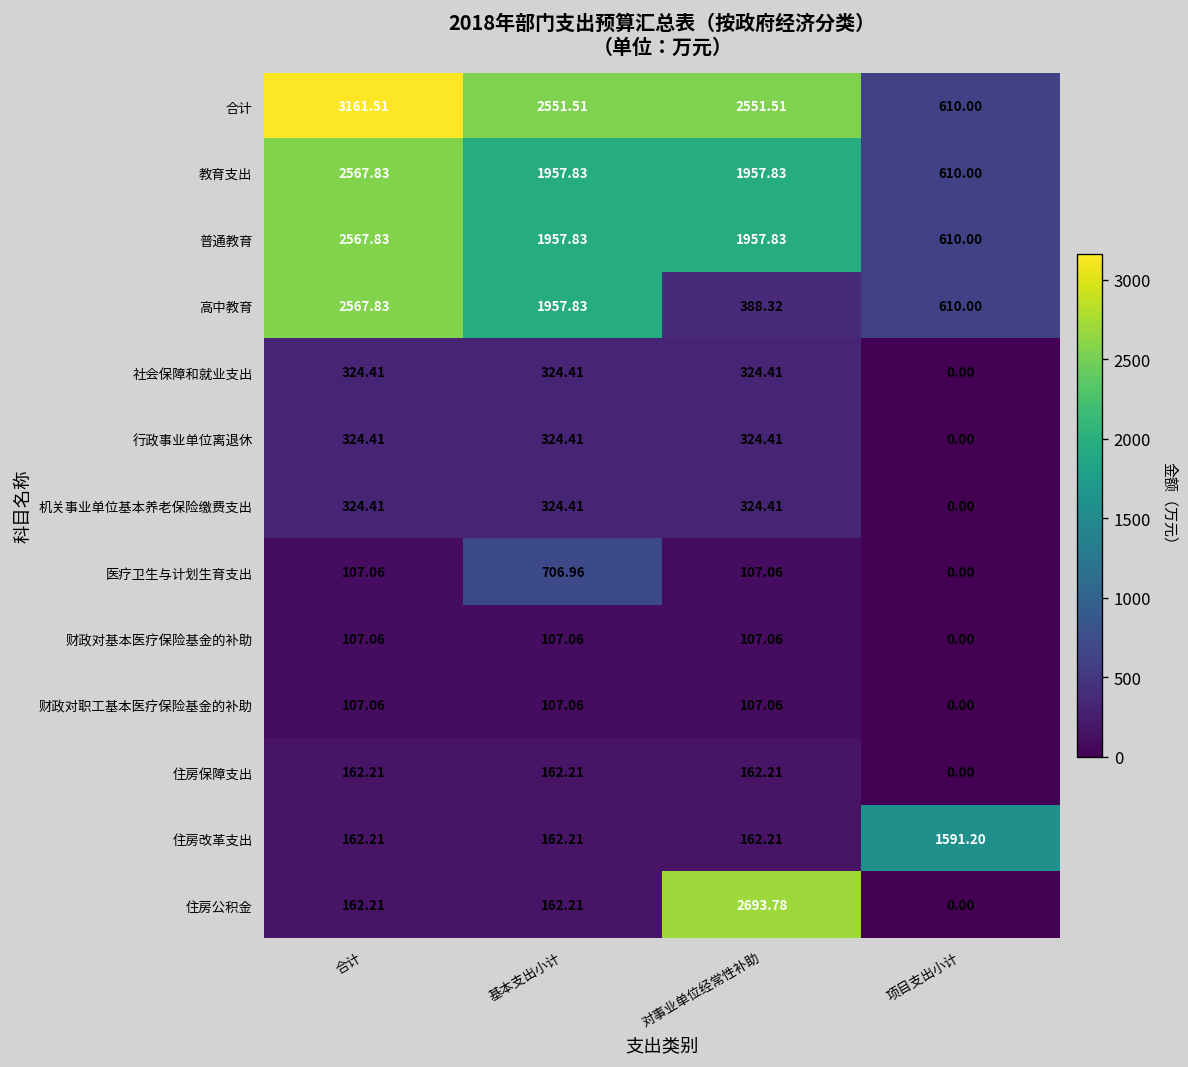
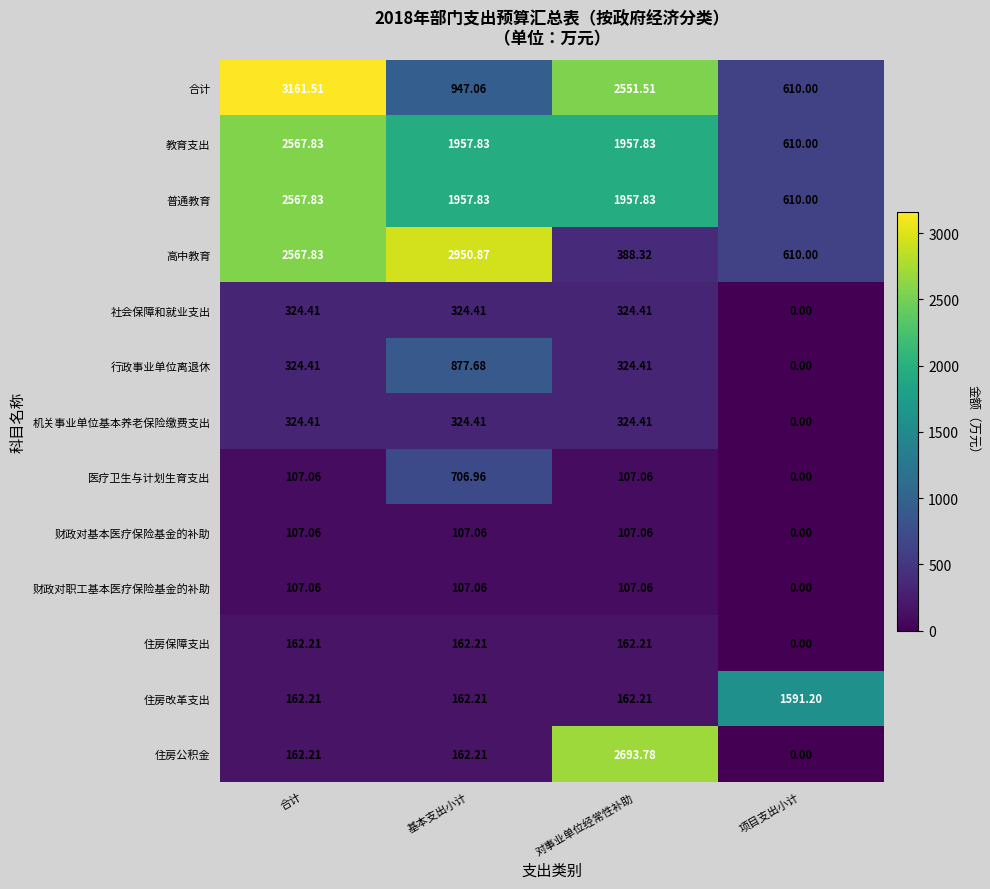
合计, 基本支出小计: 2551.51 -> 947.06
高中教育, 基本支出小计: 1957.83 -> 2950.87
行政事业单位离退休, 基本支出小计: 324.41 -> 877.68
